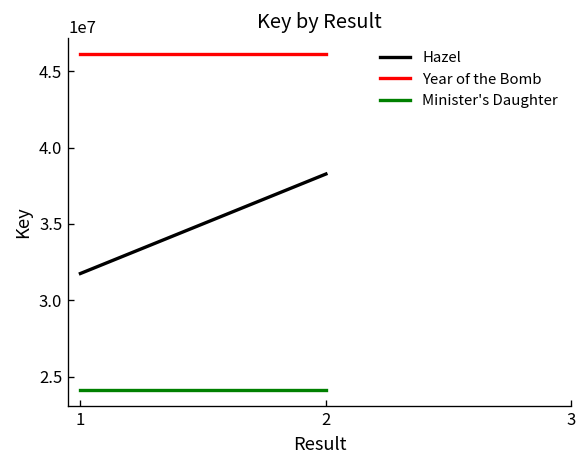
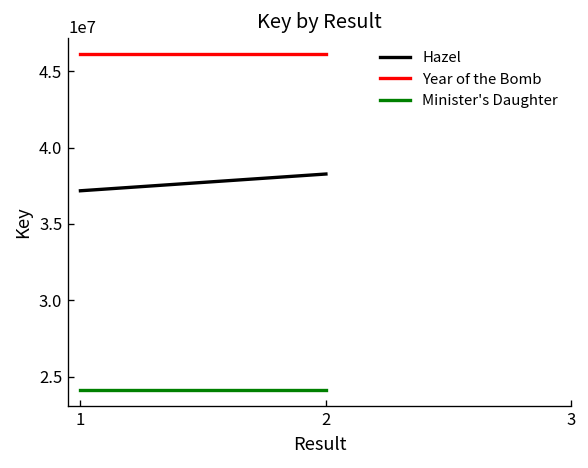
Hazel, 1: 31800000 -> 37200000
